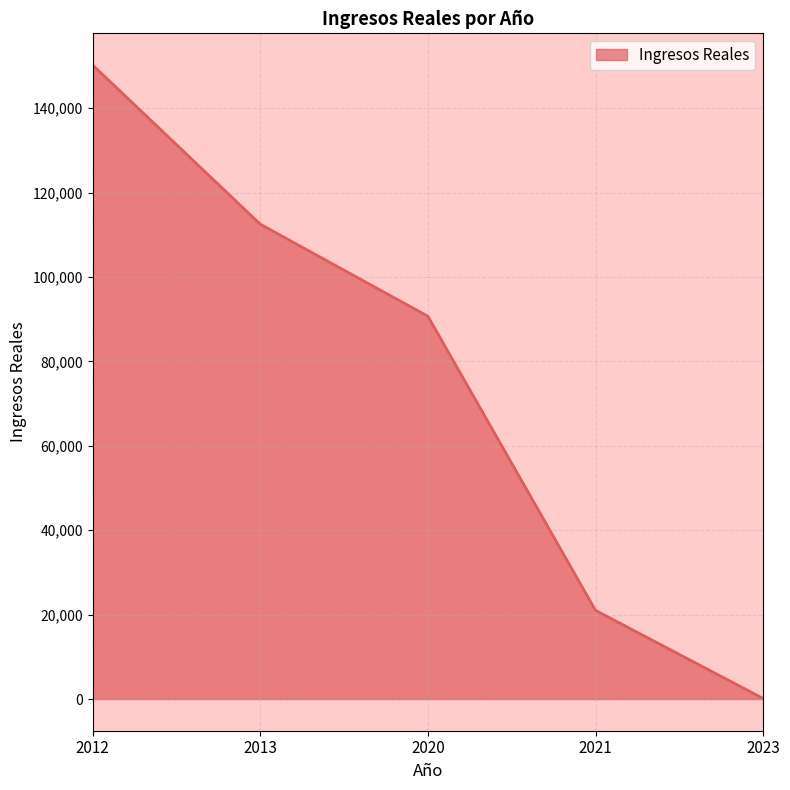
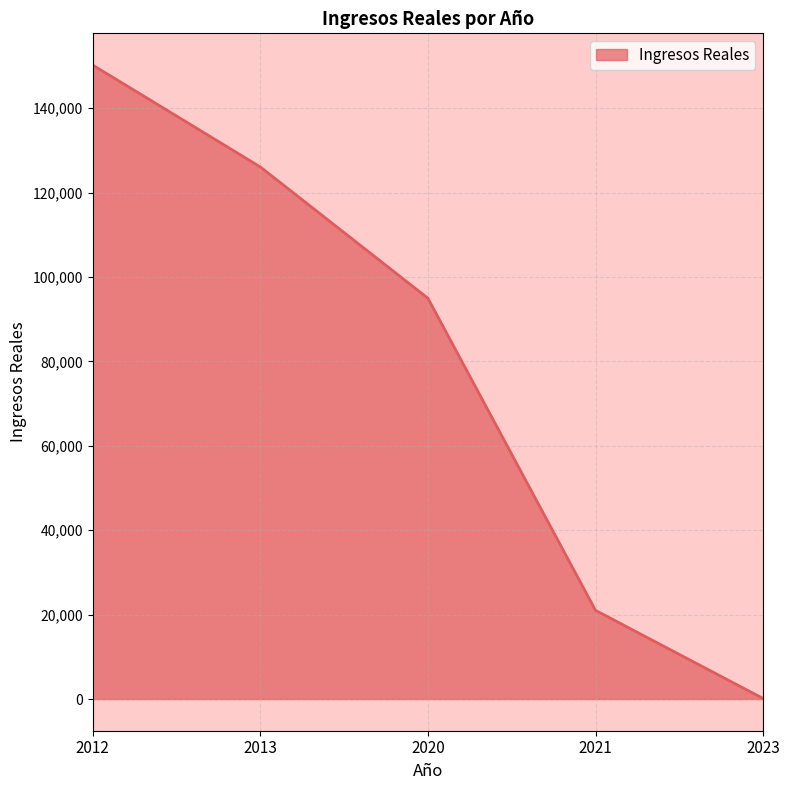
2013: 113,000 -> 126,000
2020: 91,000 -> 95,000
